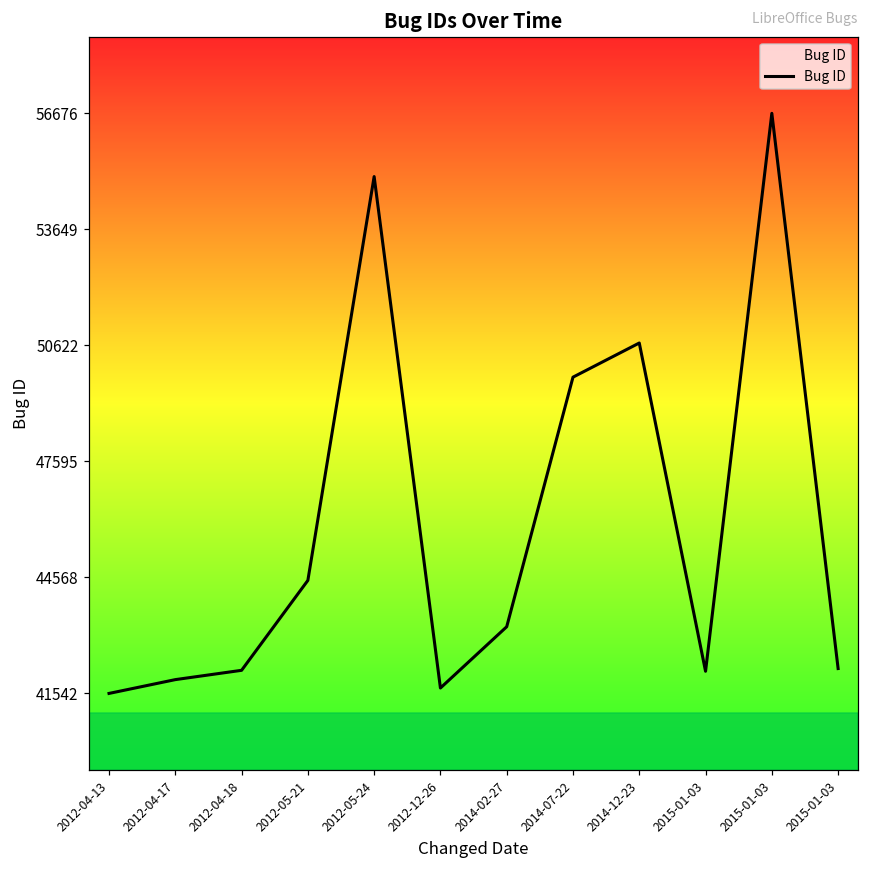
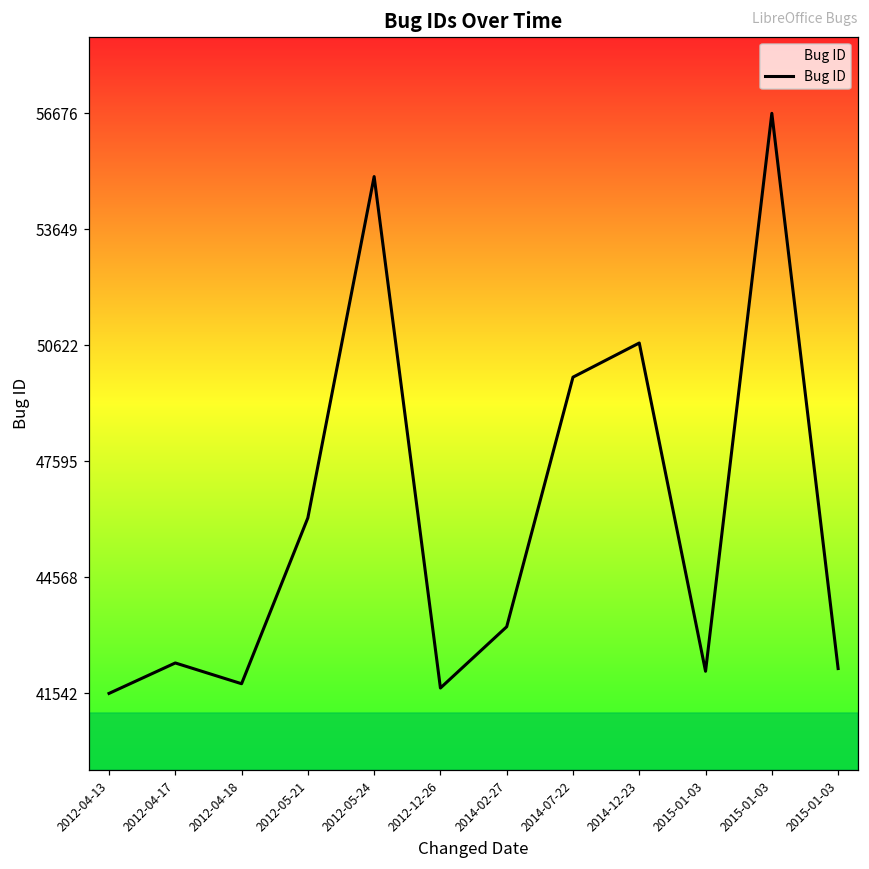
2012-04-17: 41900 -> 42300
2012-04-18: 42100 -> 41800
2012-05-21: 44500 -> 46100
